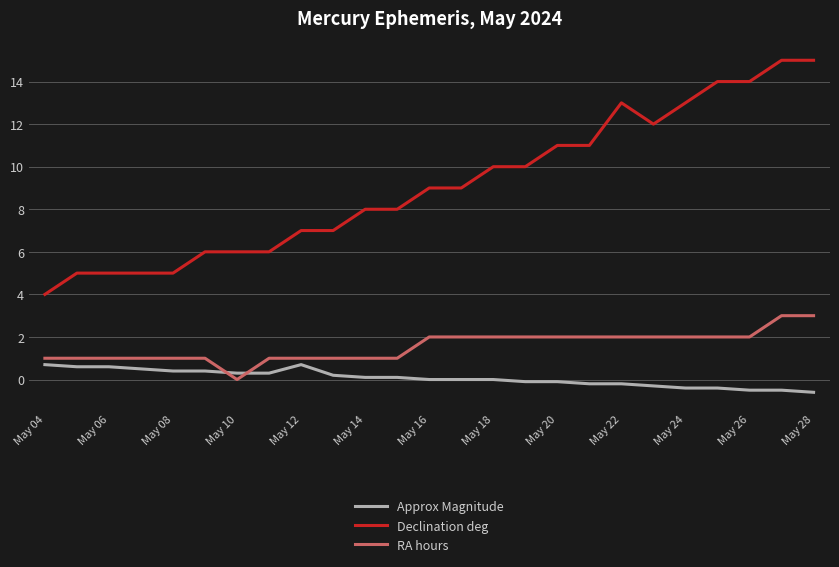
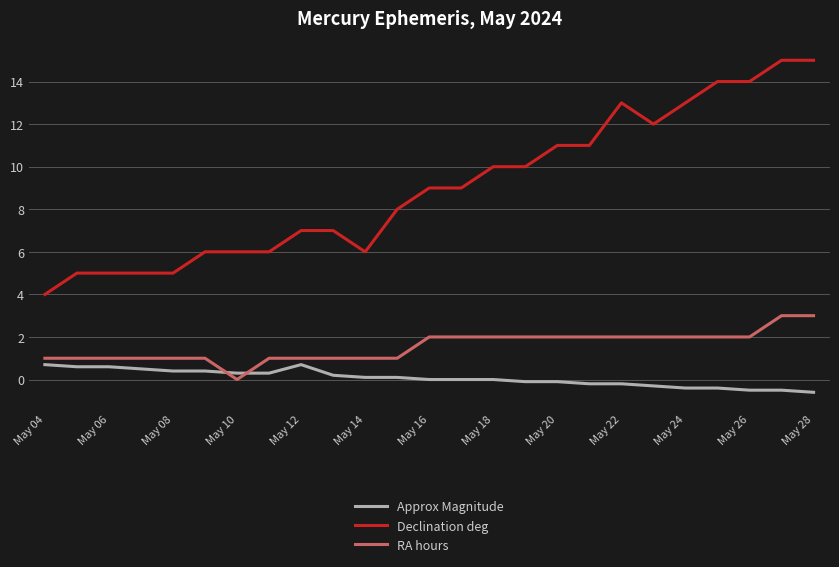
Declination deg, May 14: 8 -> 6
